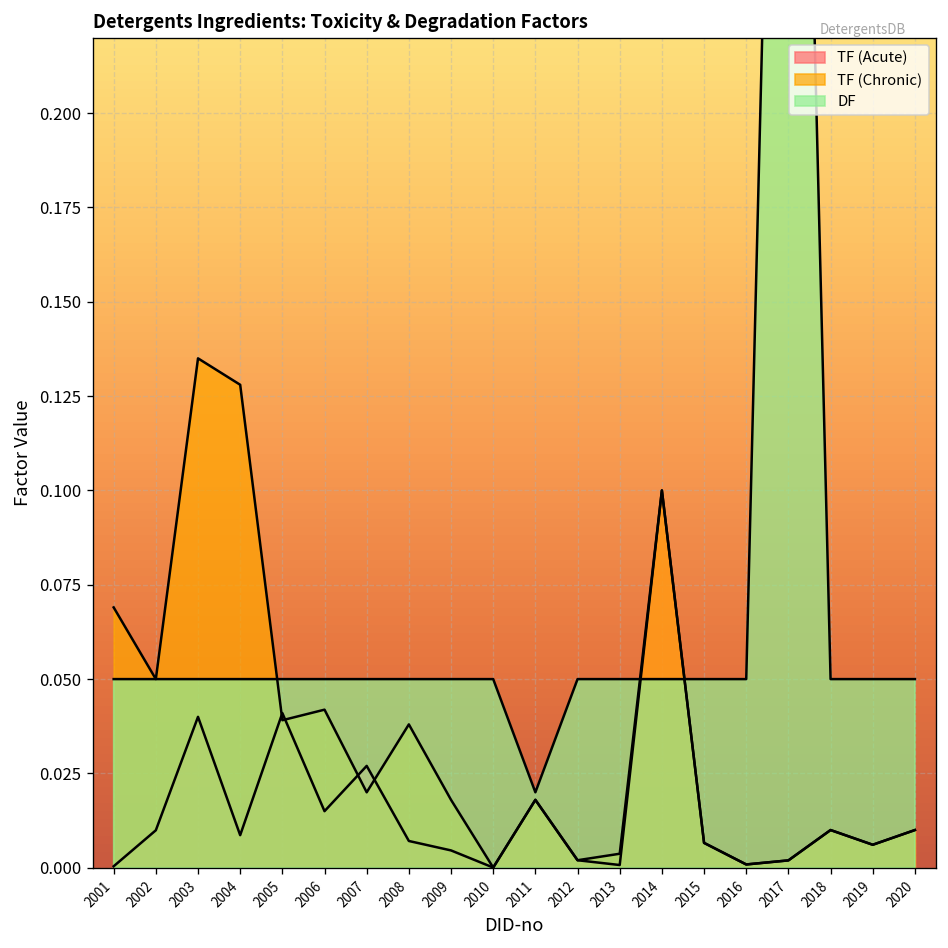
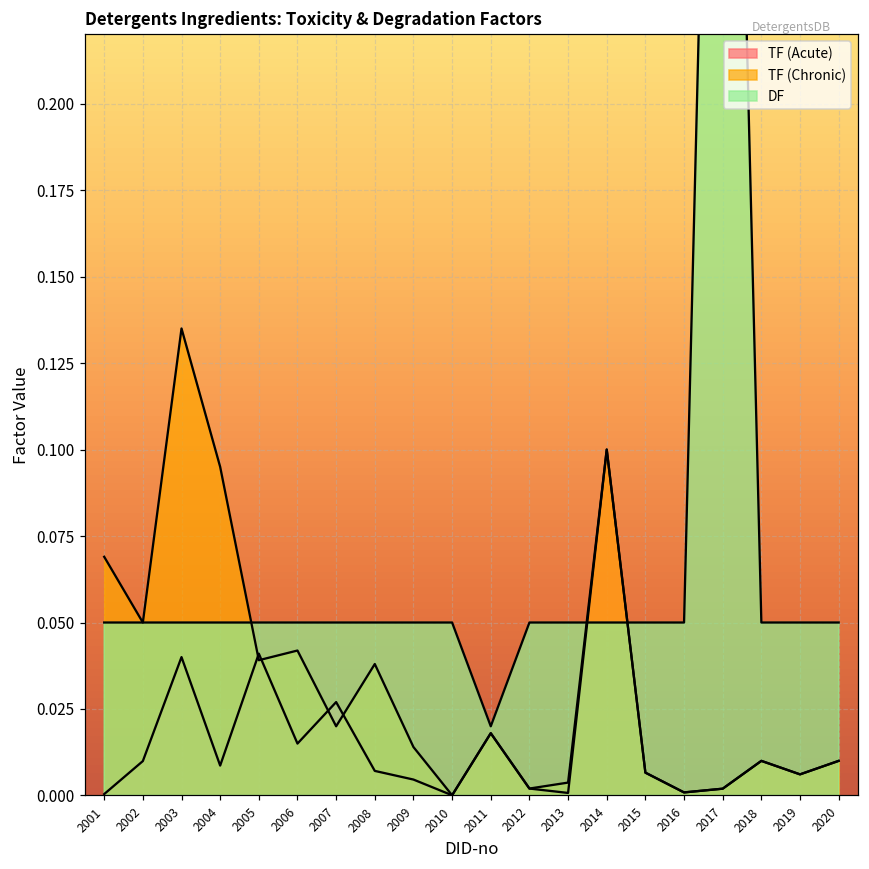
TF (Chronic), 2004: 0.128 -> 0.095
TF (Chronic), 2009: 0.018 -> 0.014
